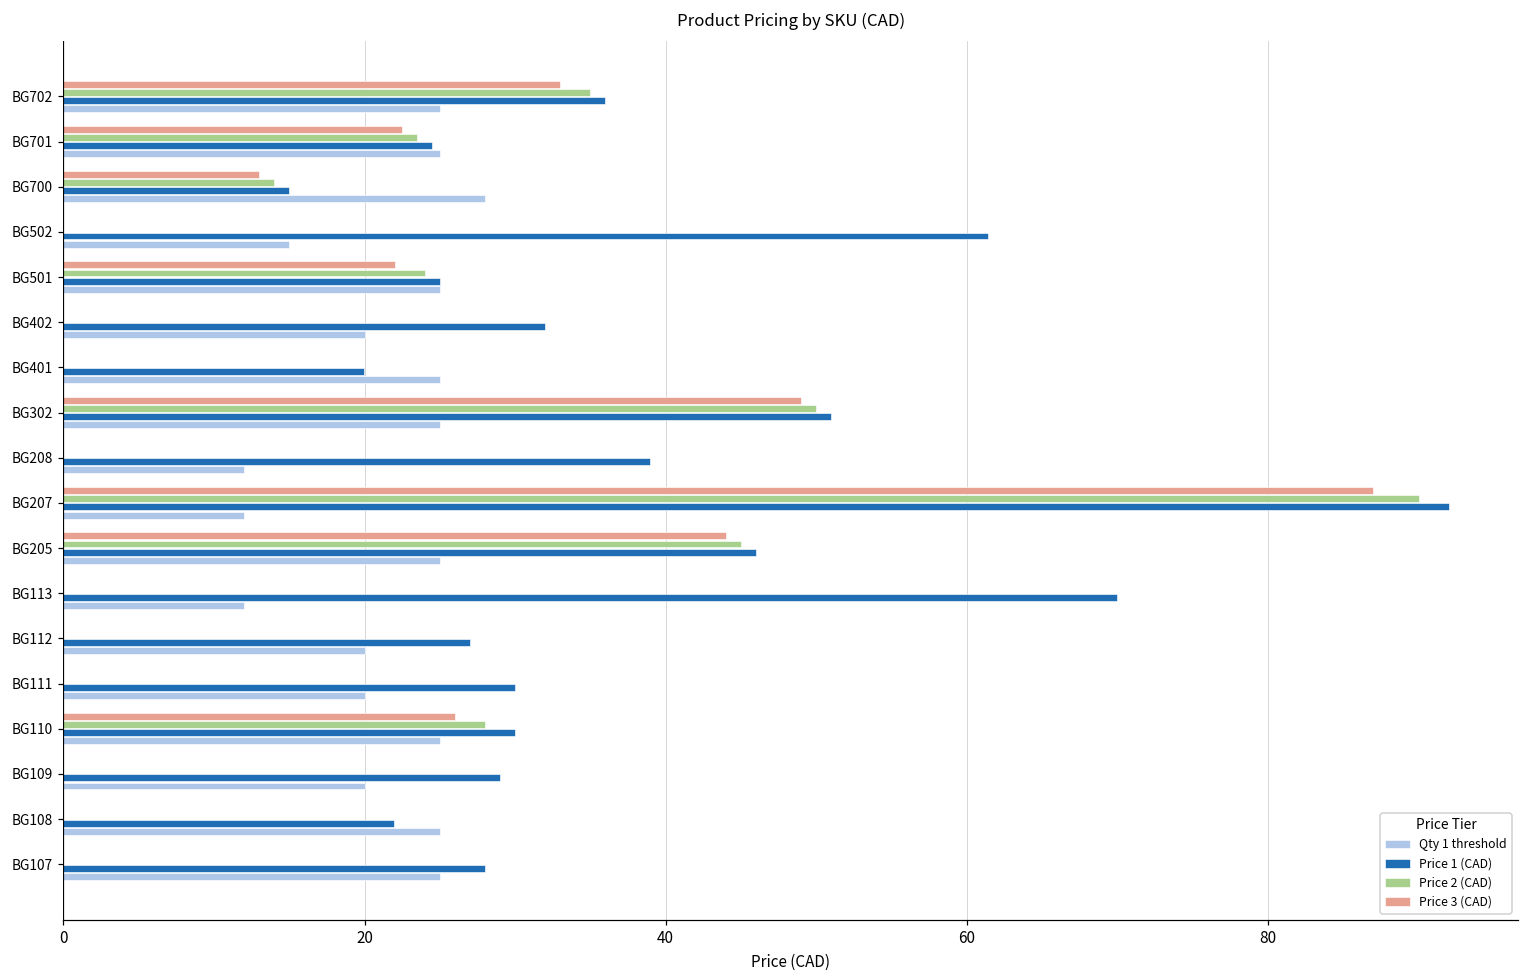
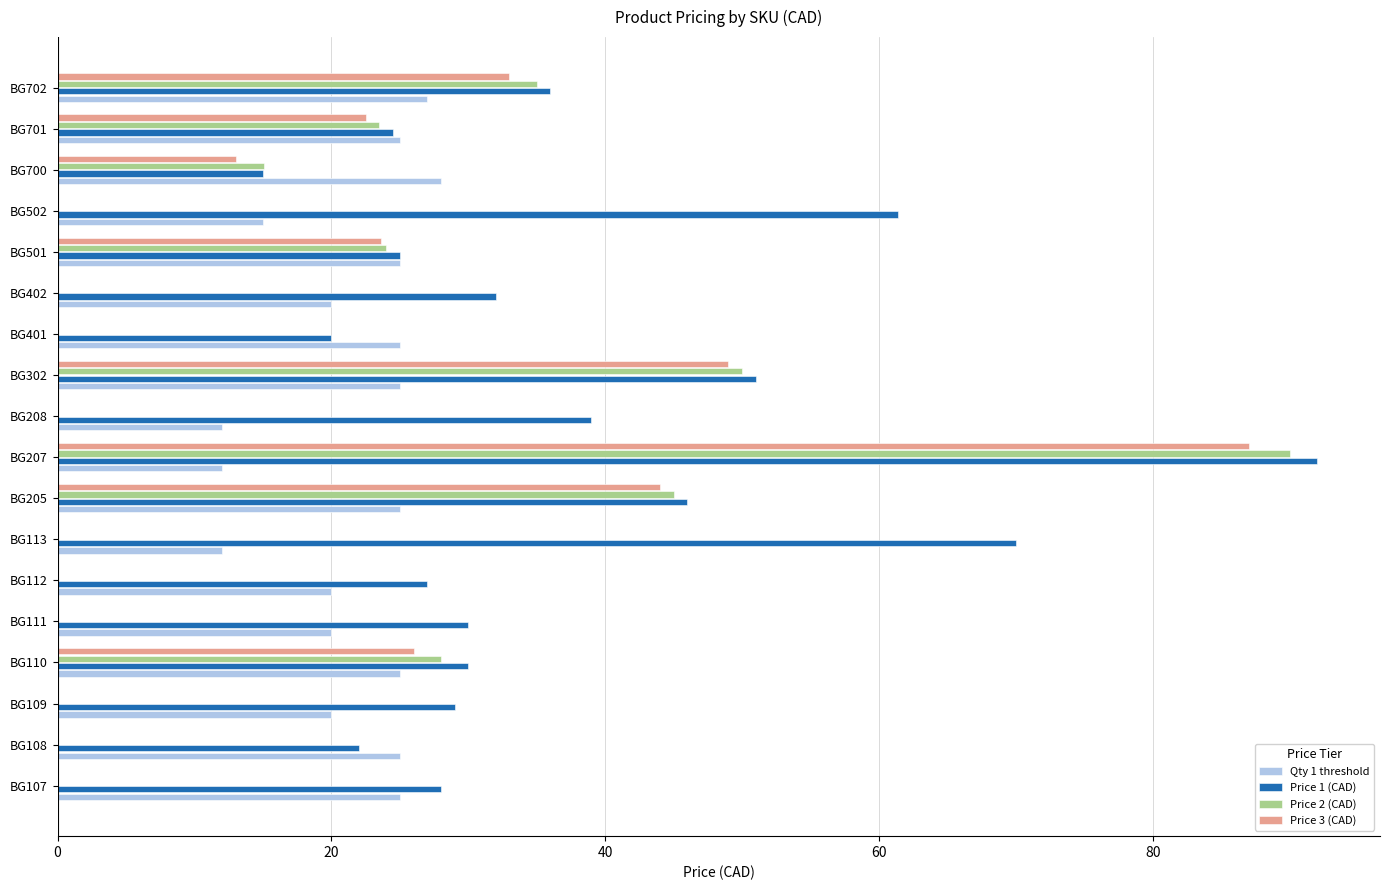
Qty 1 threshold, BG702: 25 -> 27
Price 2 (CAD), BG700: 14.0 -> 15.1
Price 3 (CAD), BG501: 22.0 -> 23.6
